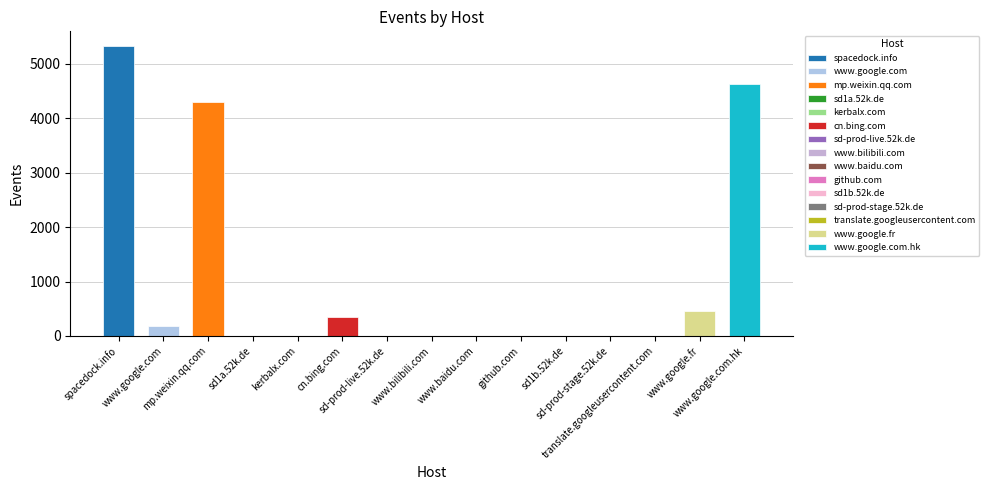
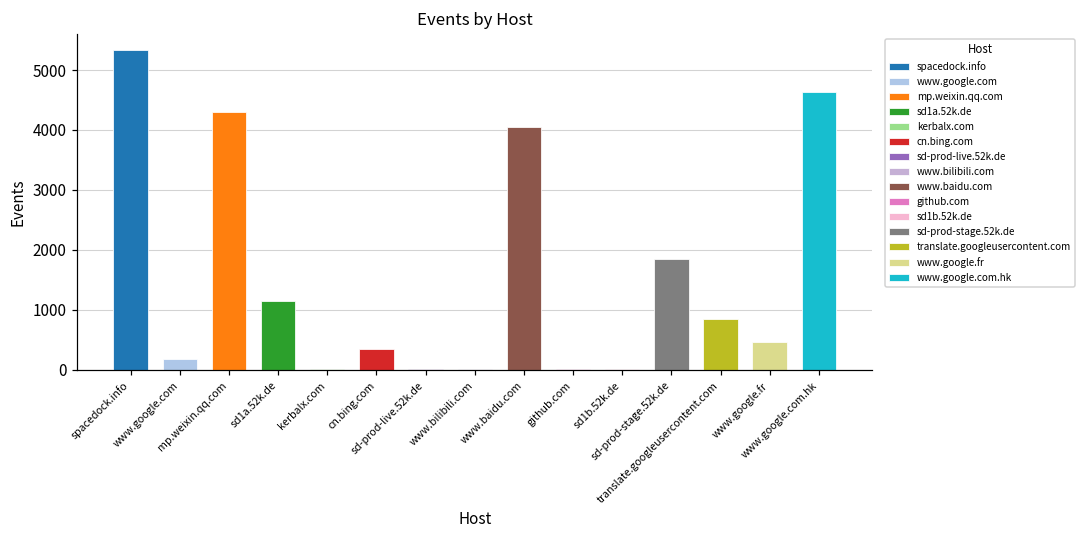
sd1a.52k.de: 0 -> 1100
www.baidu.com: 0 -> 4100
sd-prod-stage.52k.de: 0 -> 1800
translate.googleusercontent.com: 0 -> 800
